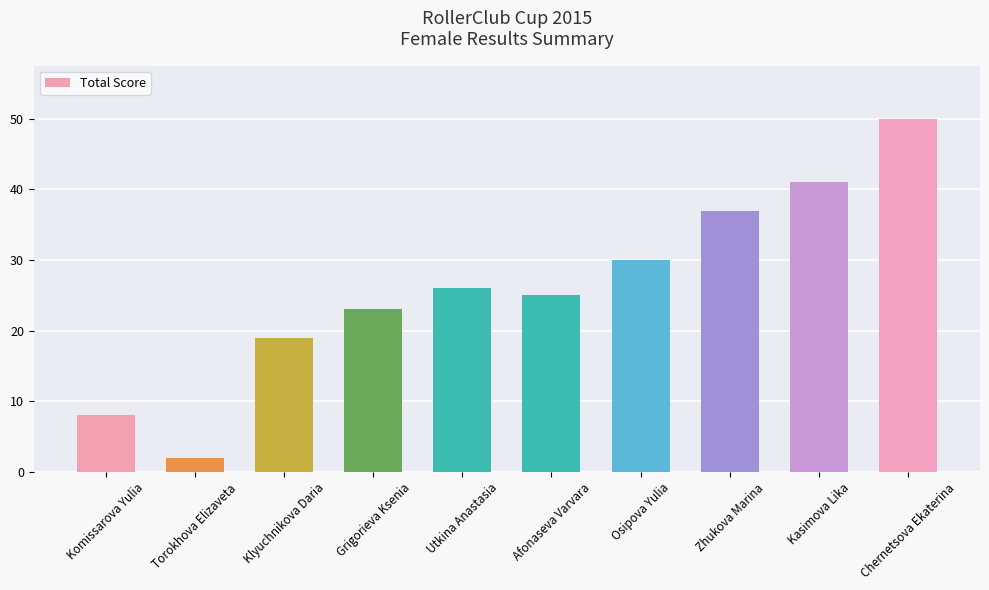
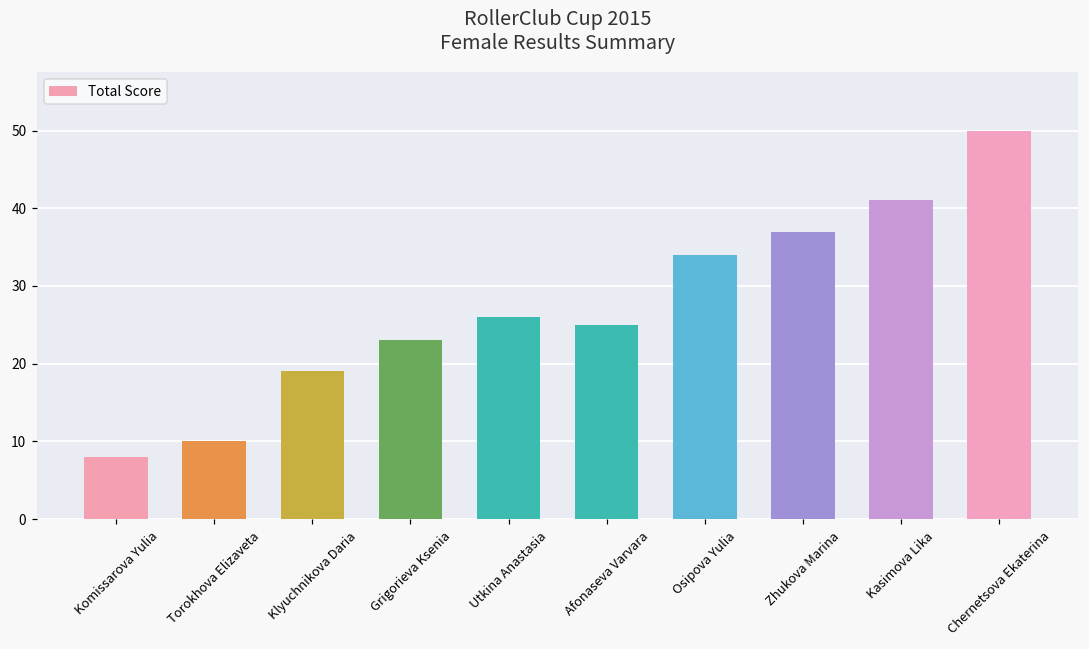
Torokhova Elizaveta: 2 -> 10
Osipova Yulia: 30 -> 34
